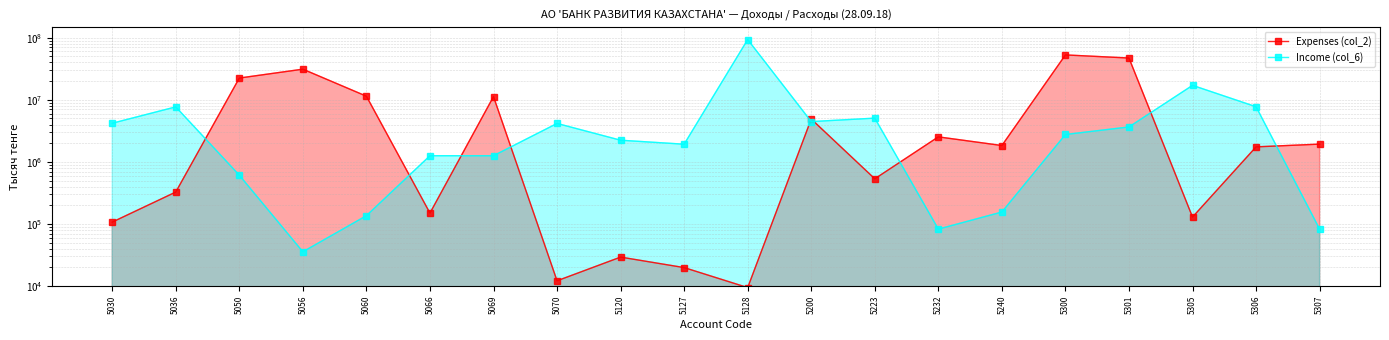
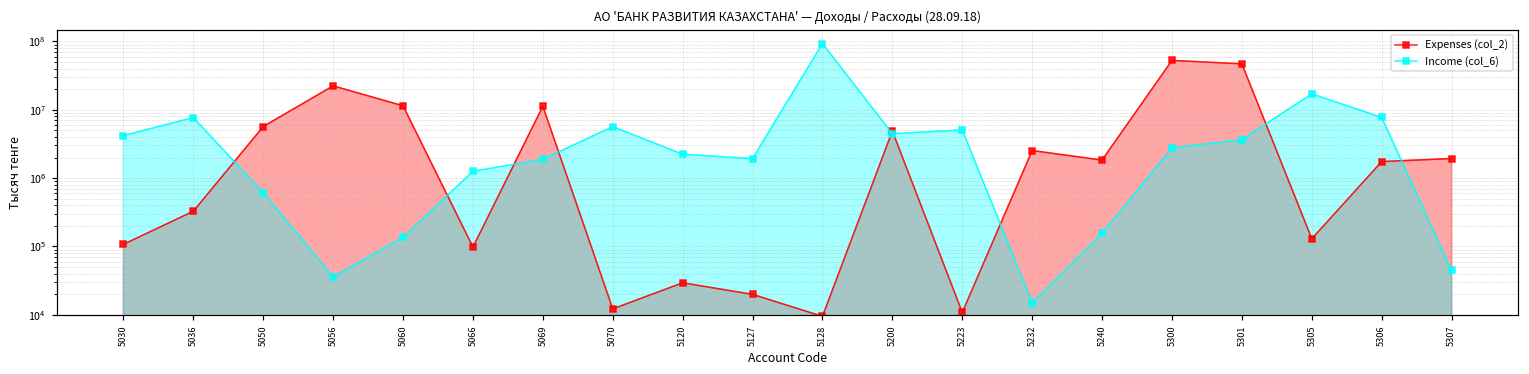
Expenses (col_2), 5050: 22000000 -> 6000000
Expenses (col_2), 5056: 30000000 -> 22000000
Expenses (col_2), 5066: 150000 -> 100000
Income (col_6), 5069: 1300000 -> 1900000
Income (col_6), 5070: 4000000 -> 6000000
Expenses (col_2), 5223: 500000 -> 11000
Income (col_6), 5232: 80000 -> 15000
Income (col_6), 5307: 80000 -> 40000
